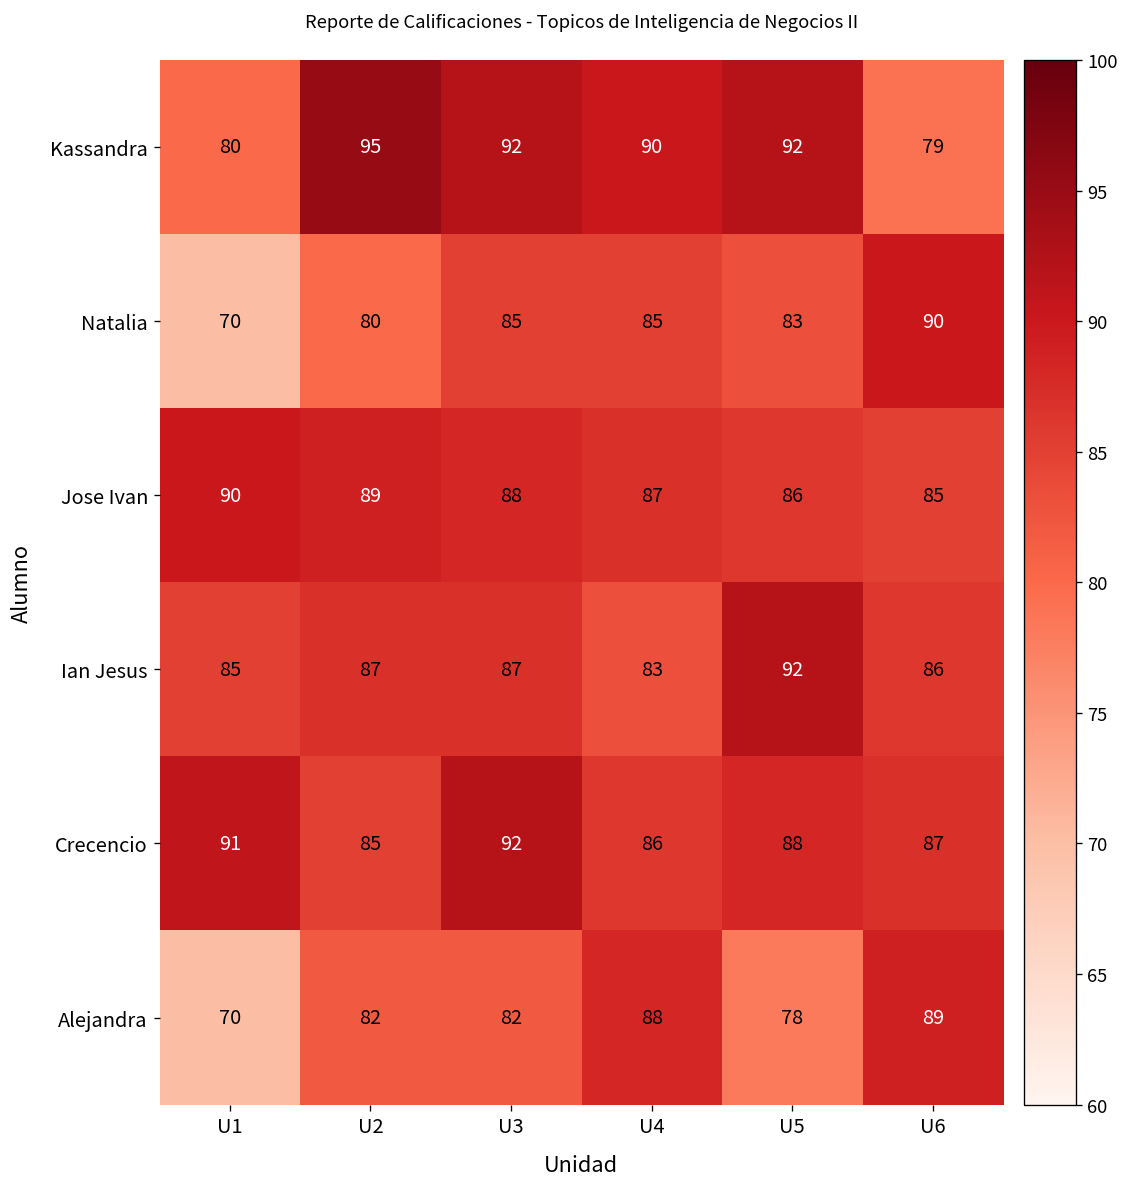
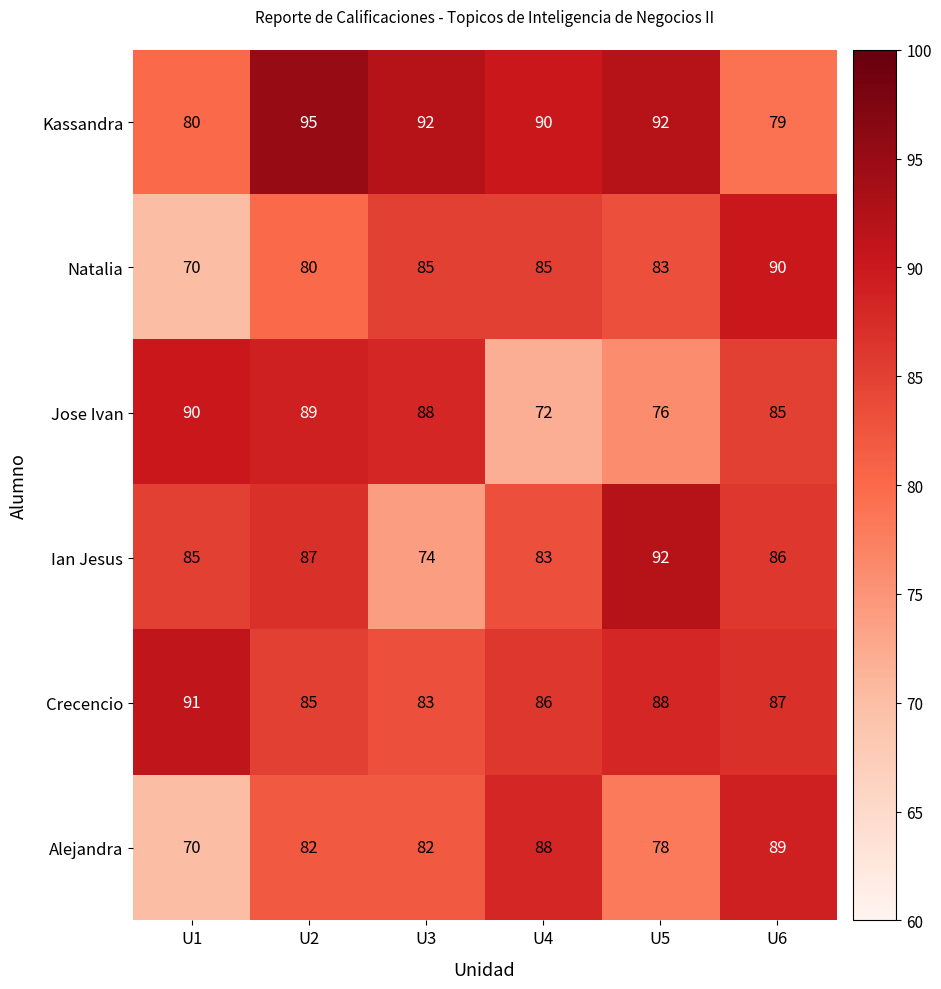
Jose Ivan, U4: 87 -> 72
Jose Ivan, U5: 86 -> 76
Ian Jesus, U3: 87 -> 74
Crecencio, U3: 92 -> 83
